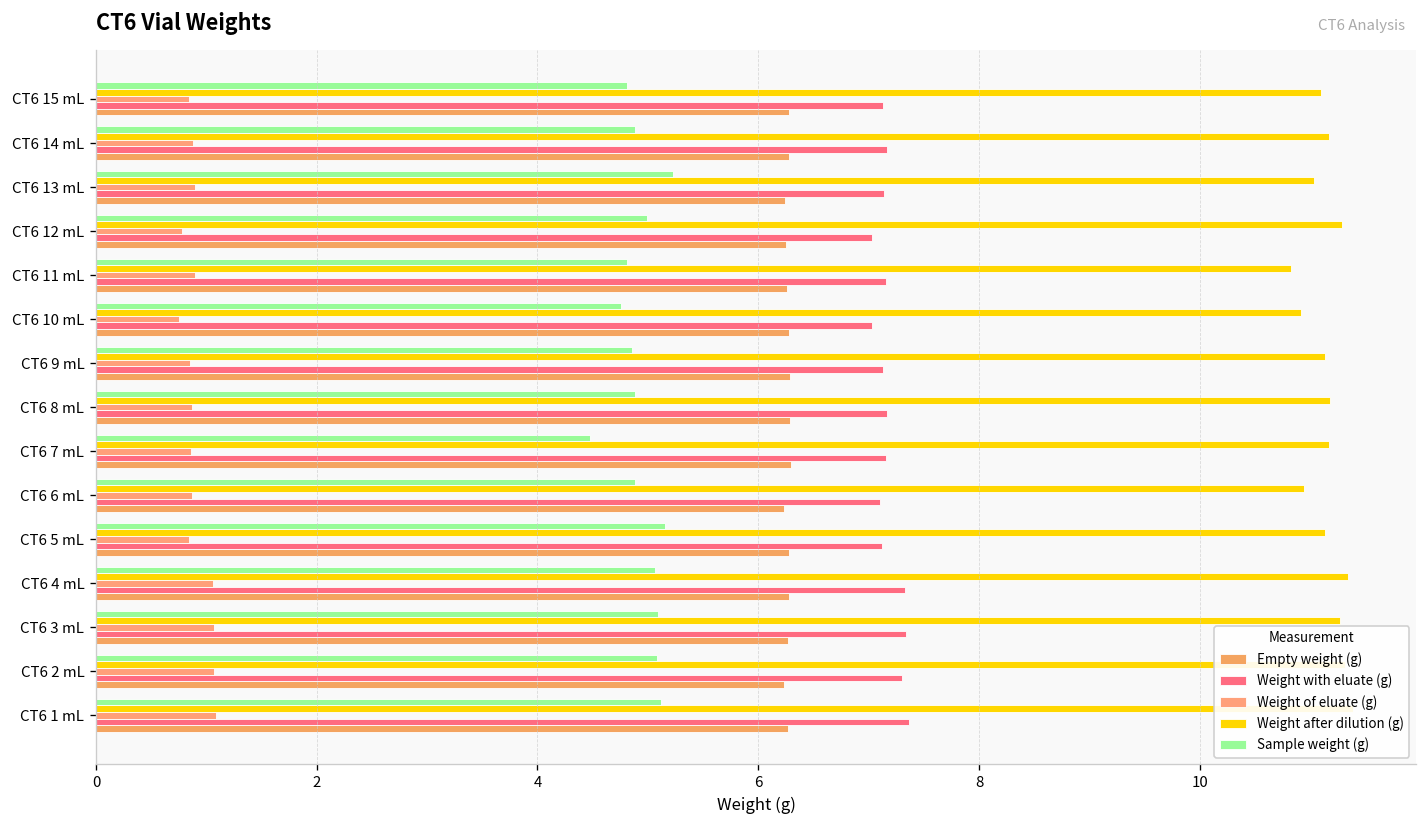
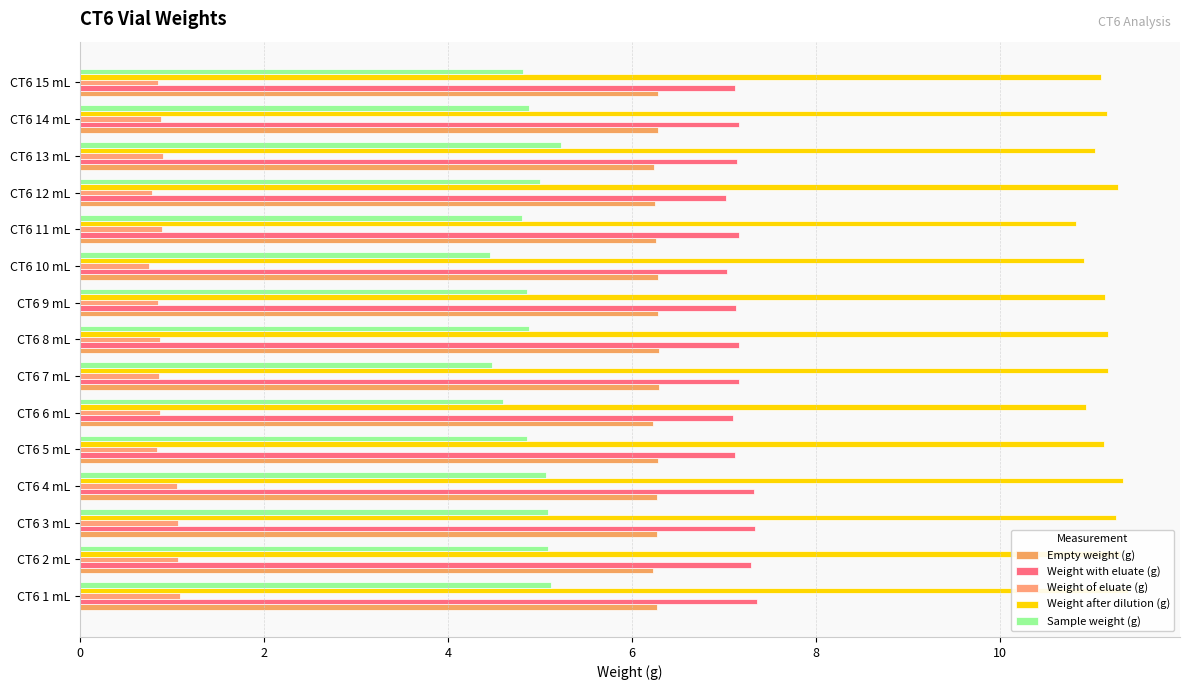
Sample weight (g), CT6 10 mL: 4.8 -> 4.5
Sample weight (g), CT6 6 mL: 4.9 -> 4.6
Sample weight (g), CT6 5 mL: 5.2 -> 4.9
